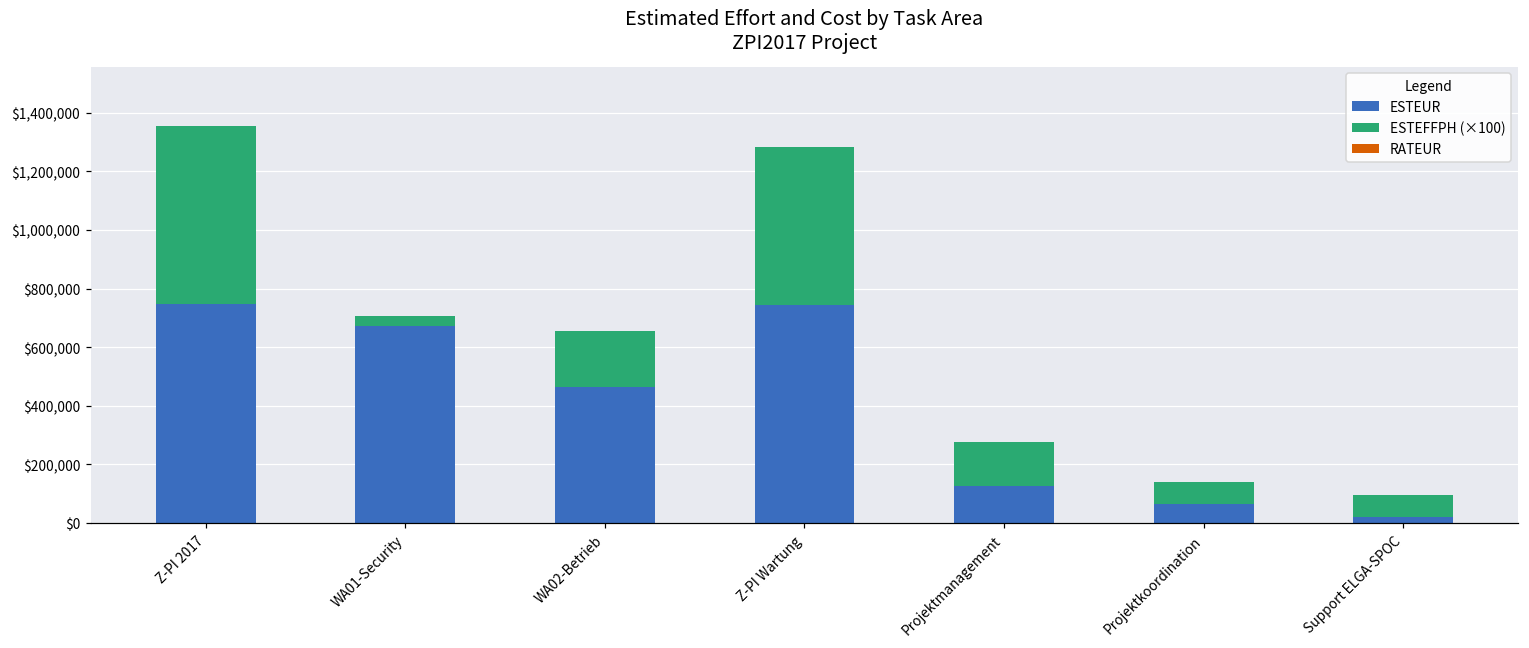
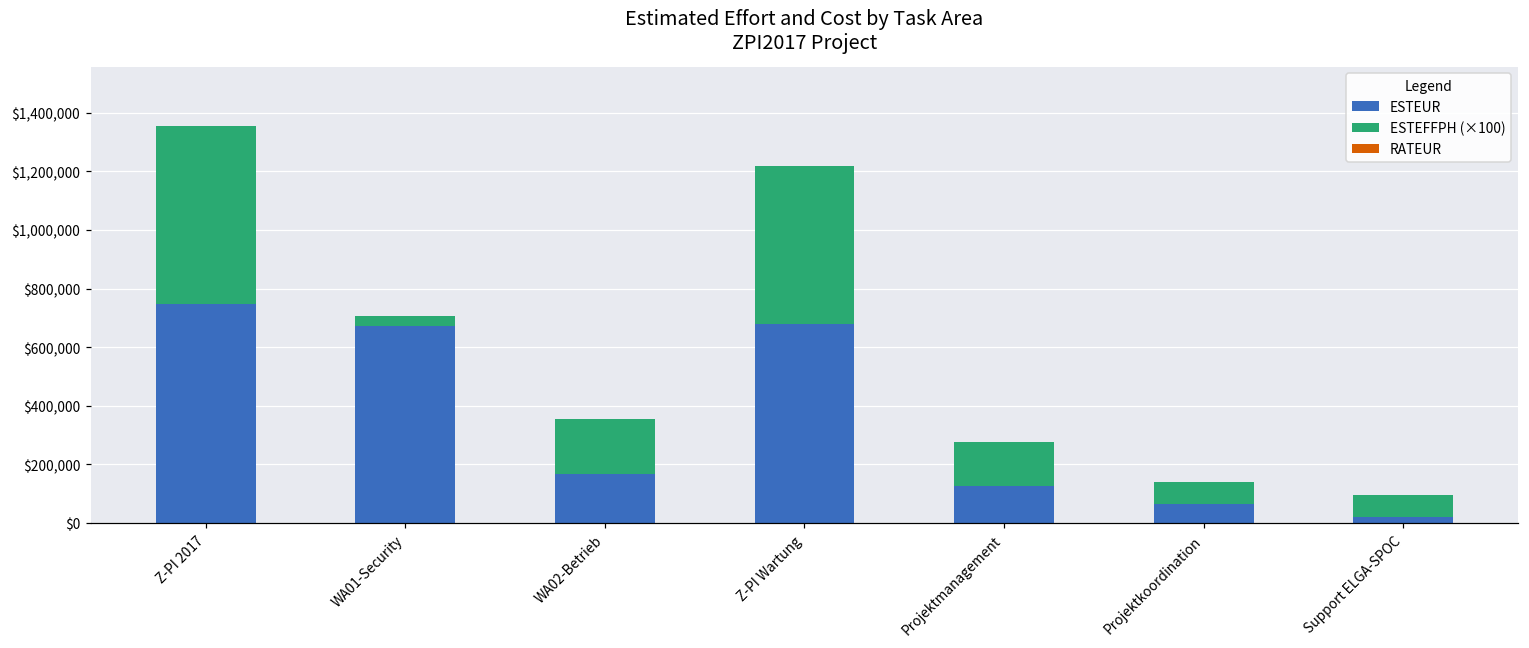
ESTEUR, WA02-Betrieb: $470,000 -> $170,000
ESTEUR, Z-PI Wartung: $740,000 -> $680,000
